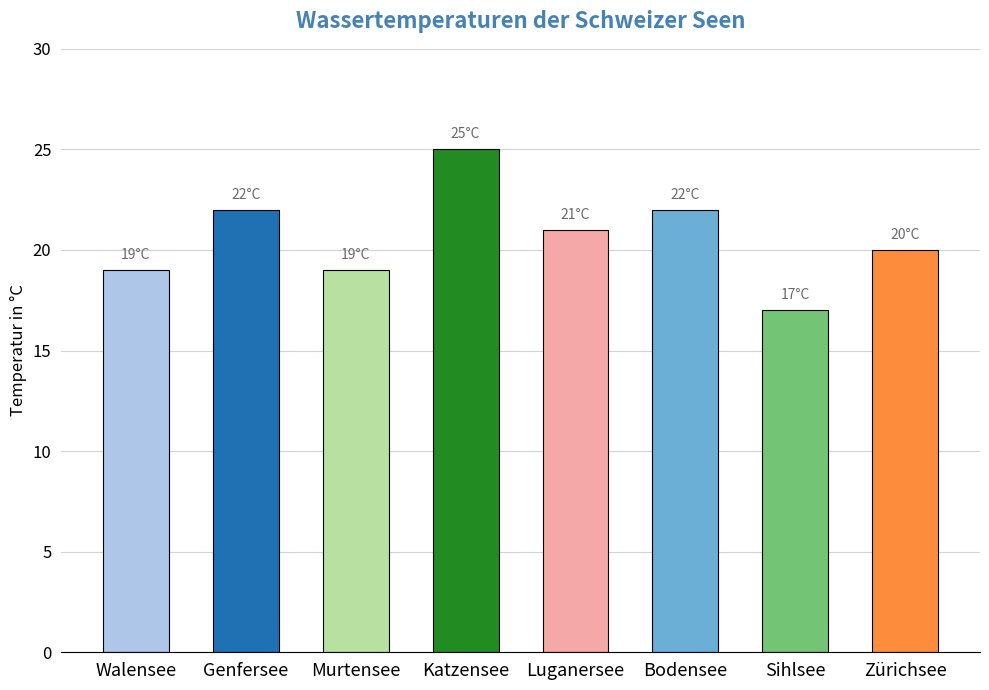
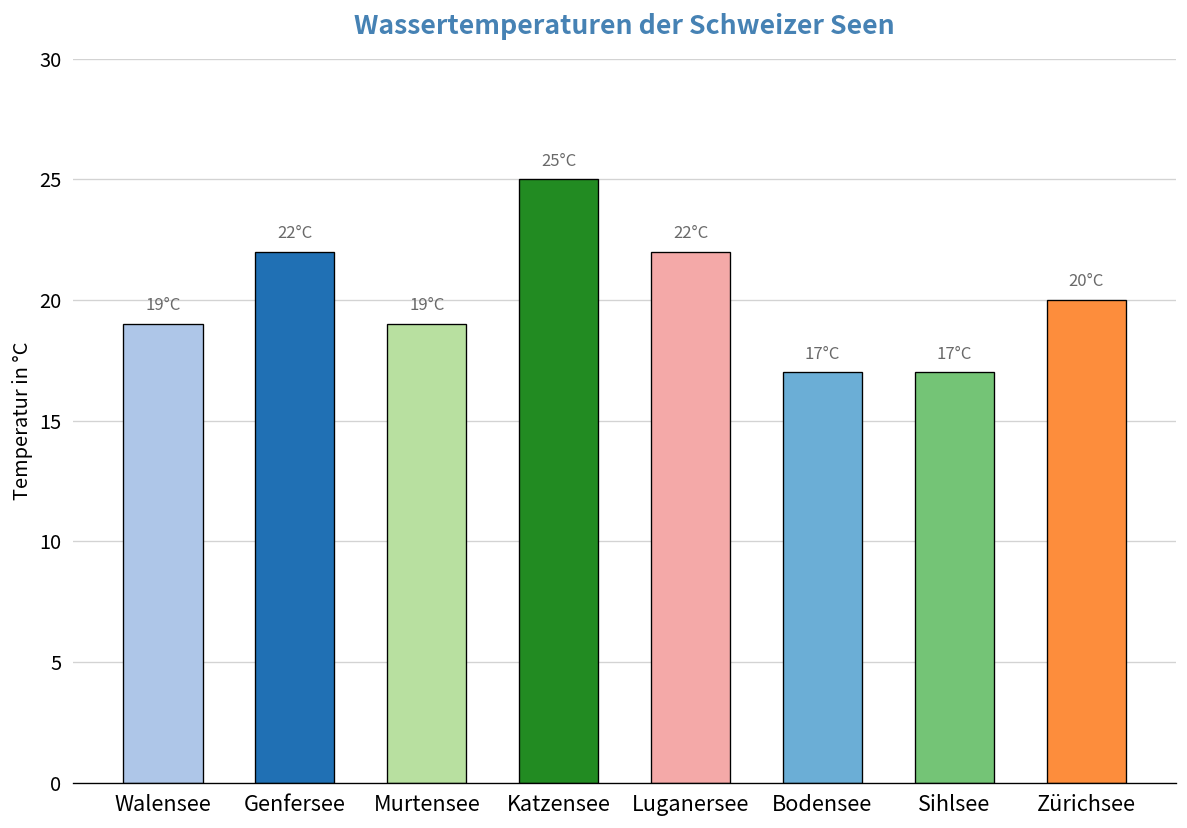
Luganersee: 21°C -> 22°C
Bodensee: 22°C -> 17°C
